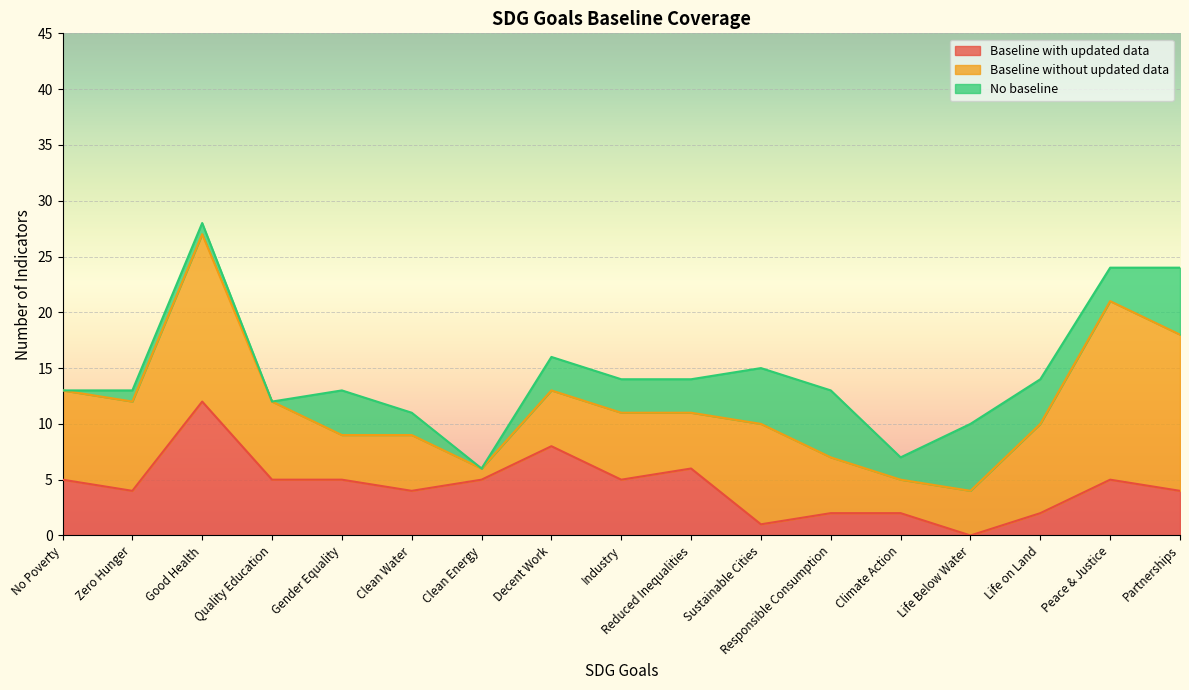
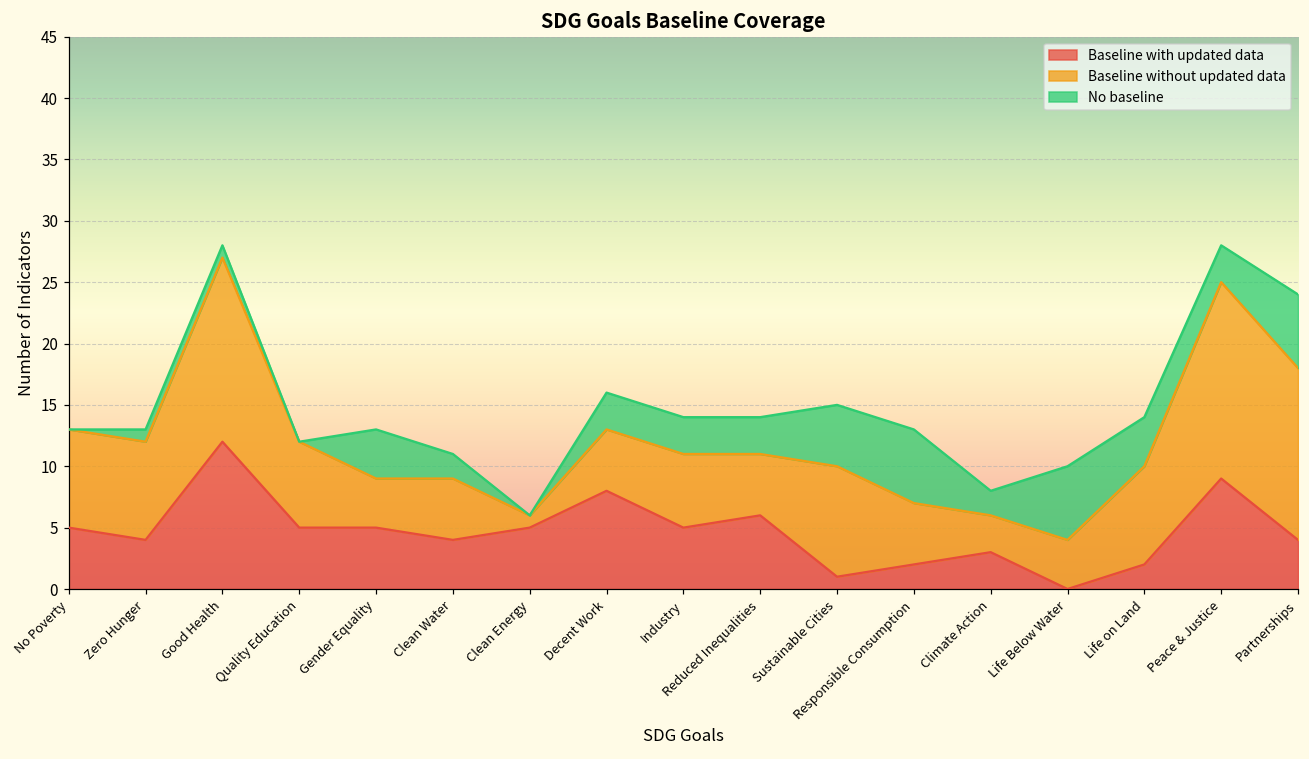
Baseline with updated data, Climate Action: 2 -> 3
Baseline with updated data, Peace & Justice: 5 -> 9
